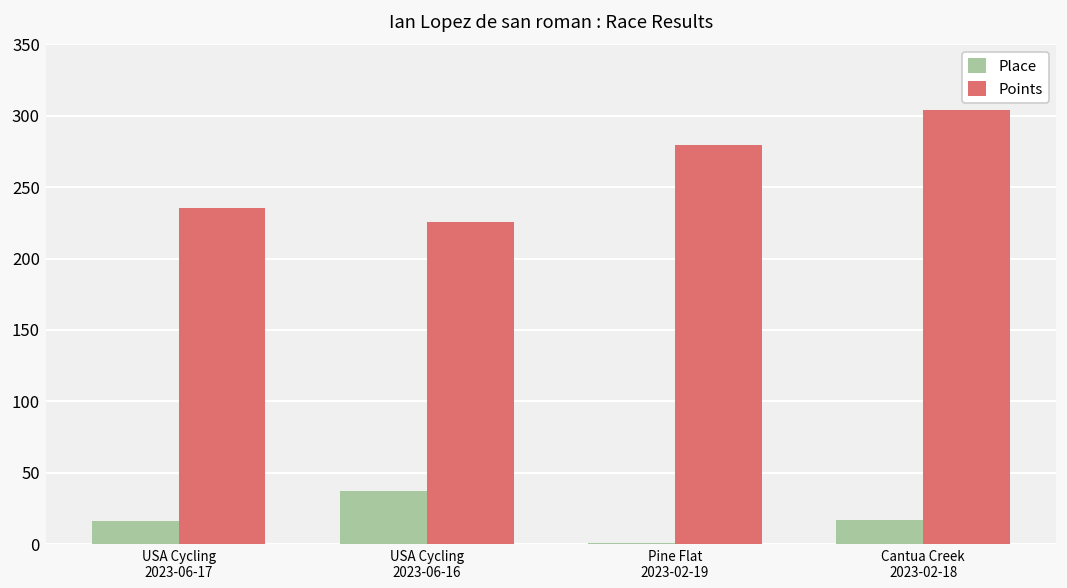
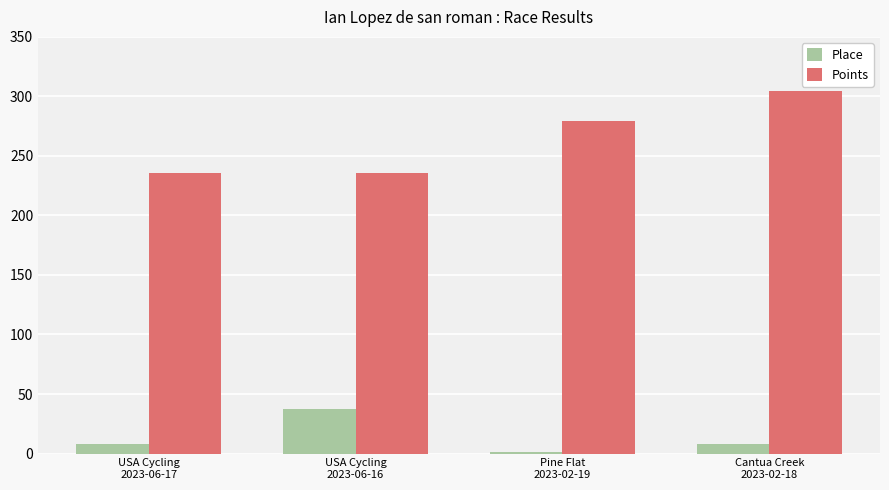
Place, USA Cycling 2023-06-17: 16 -> 8
Points, USA Cycling 2023-06-16: 225 -> 236
Place, Cantua Creek 2023-02-18: 17 -> 8
